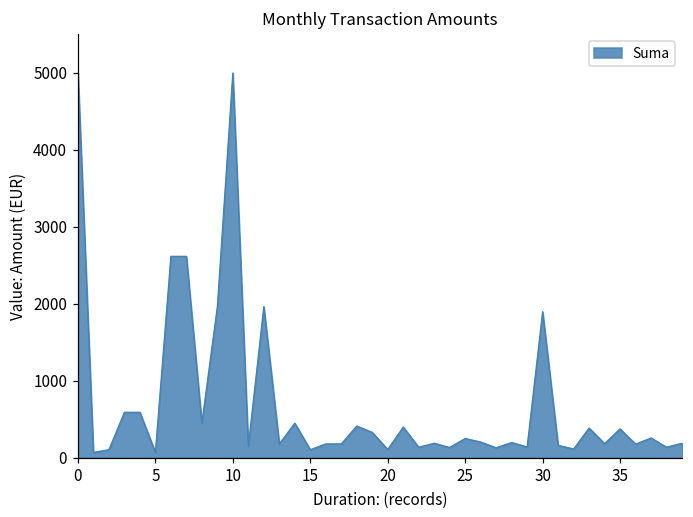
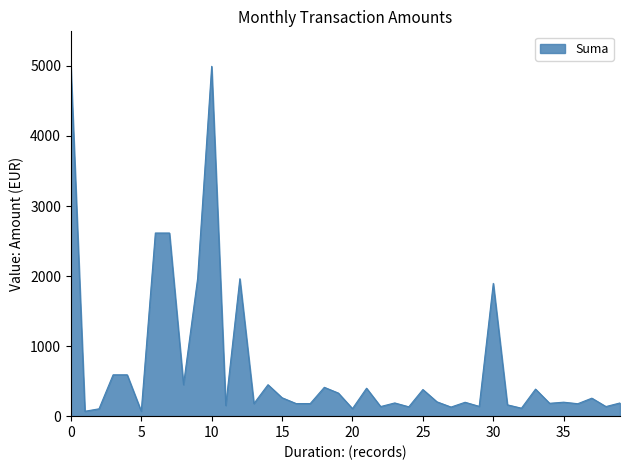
15: 100 -> 300
25: 300 -> 400
35: 400 -> 200
